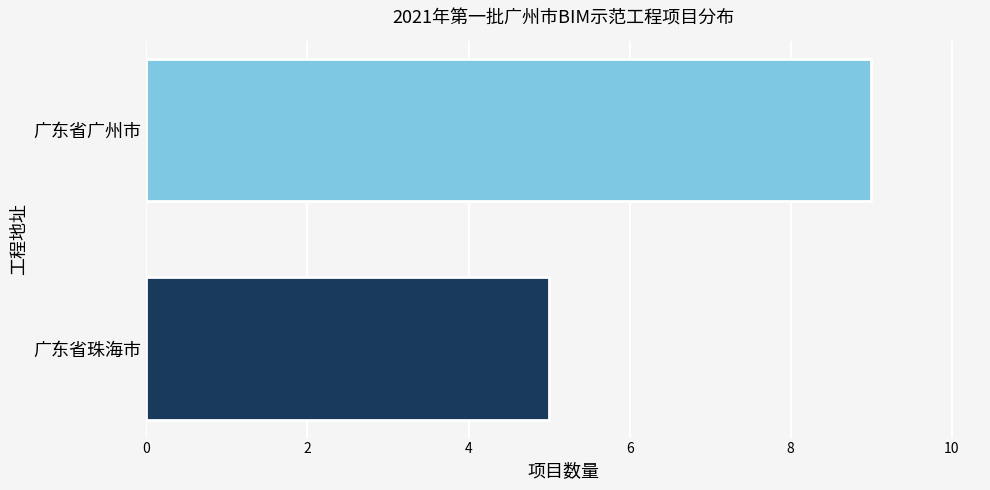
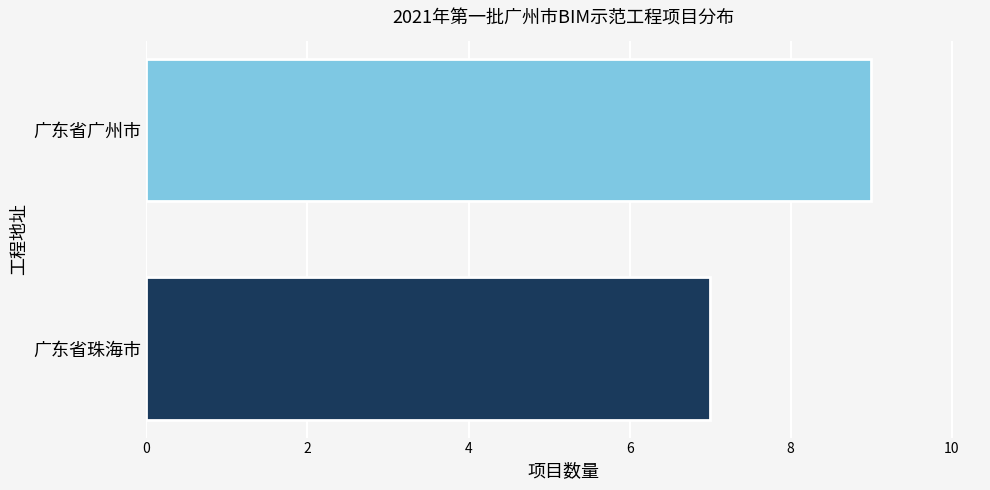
广东省珠海市: 5 -> 7
